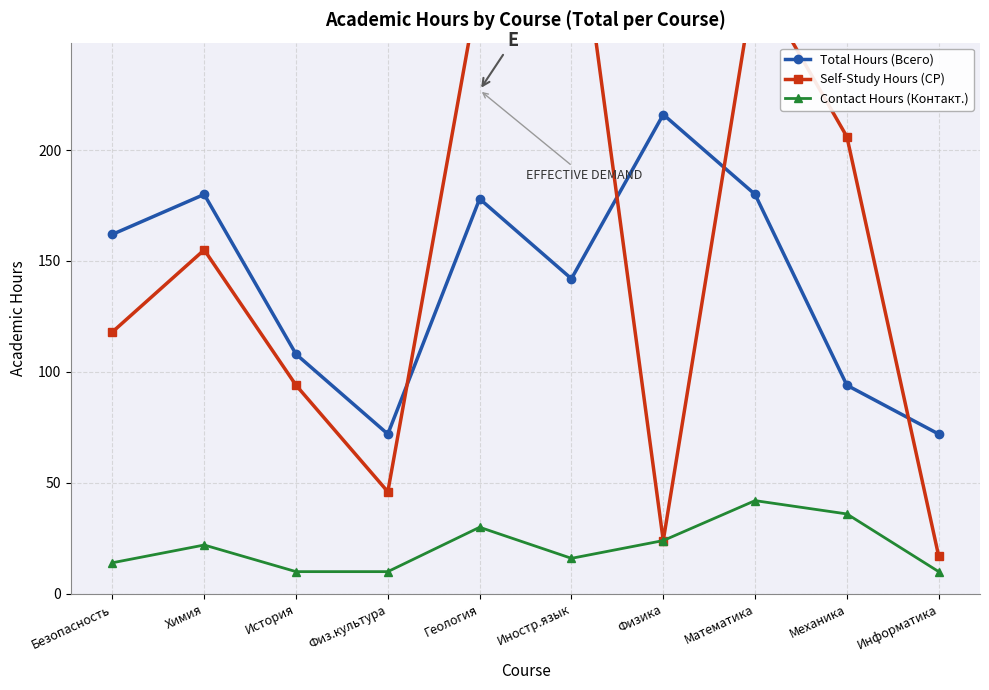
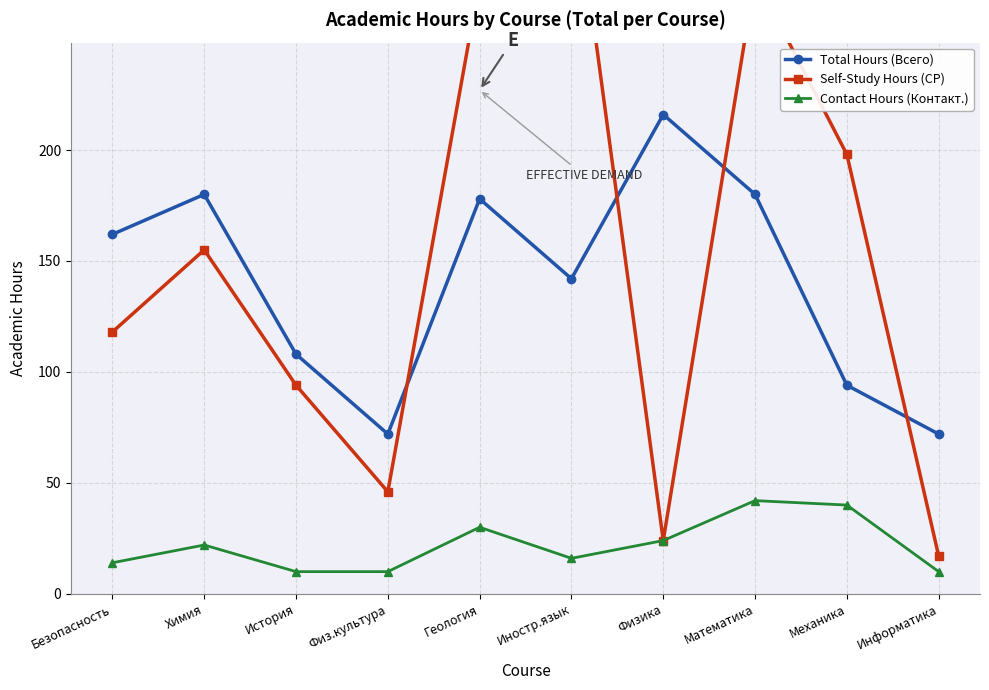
Self-Study Hours (СР), Механика: 206 -> 198
Contact Hours (Контакт.), Механика: 36 -> 40
